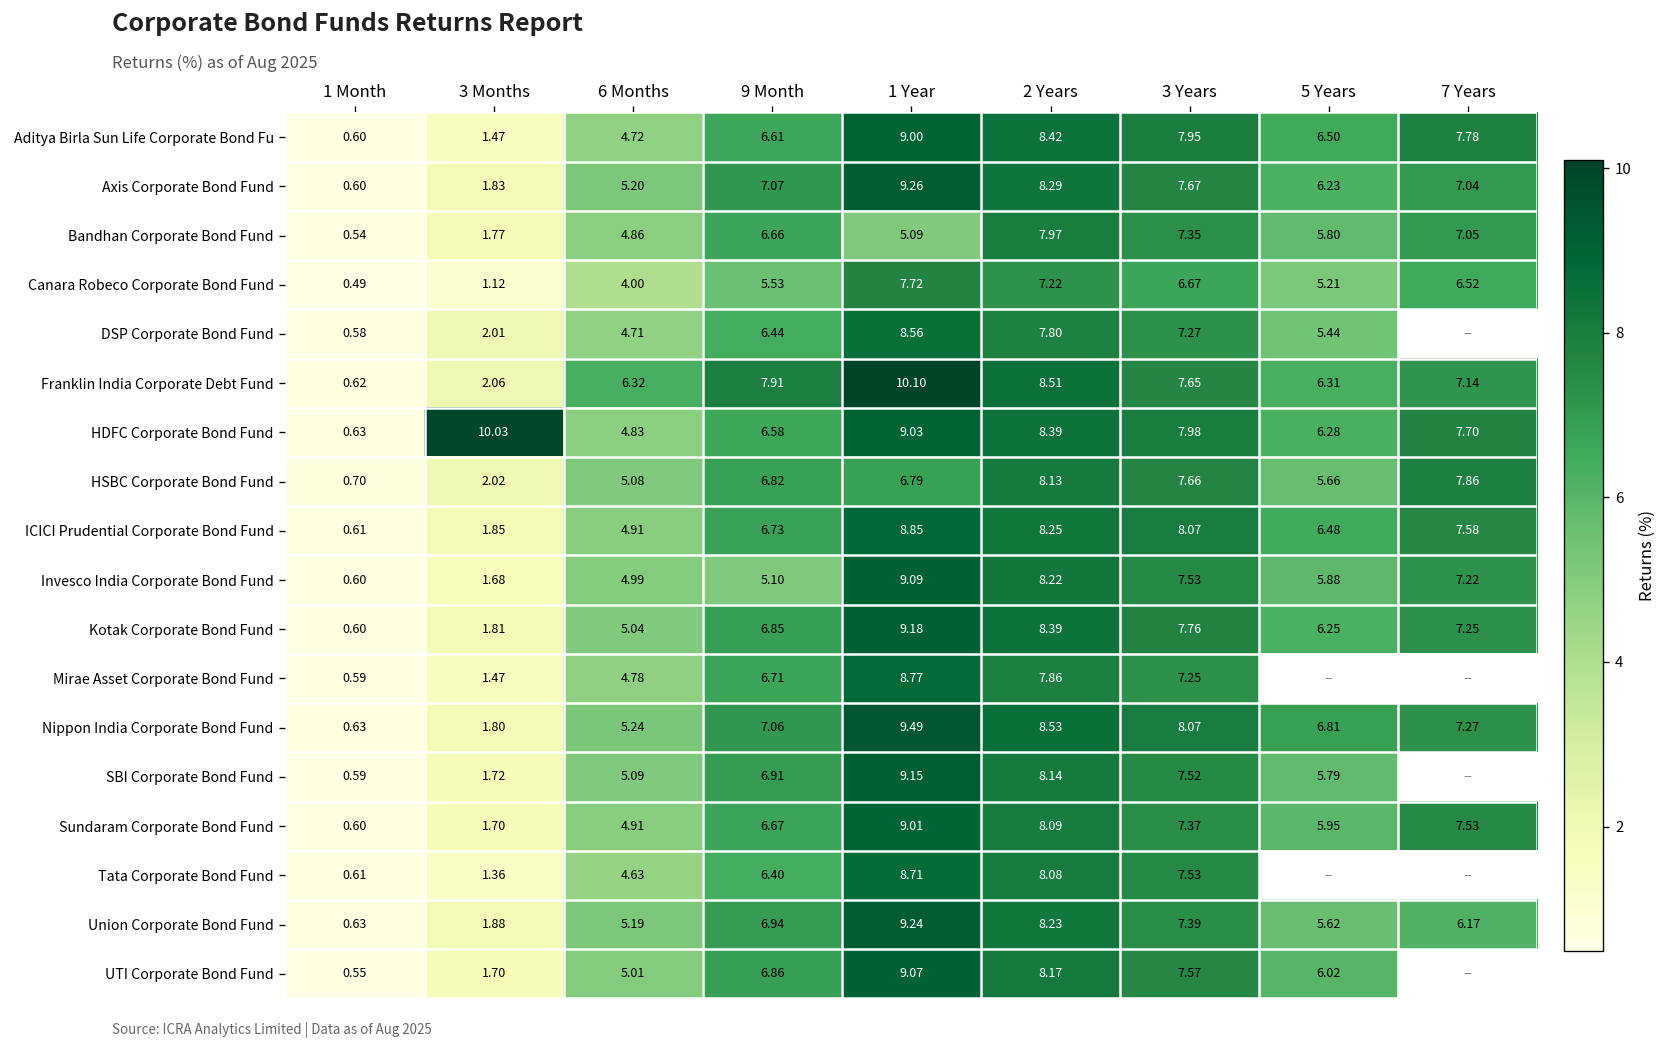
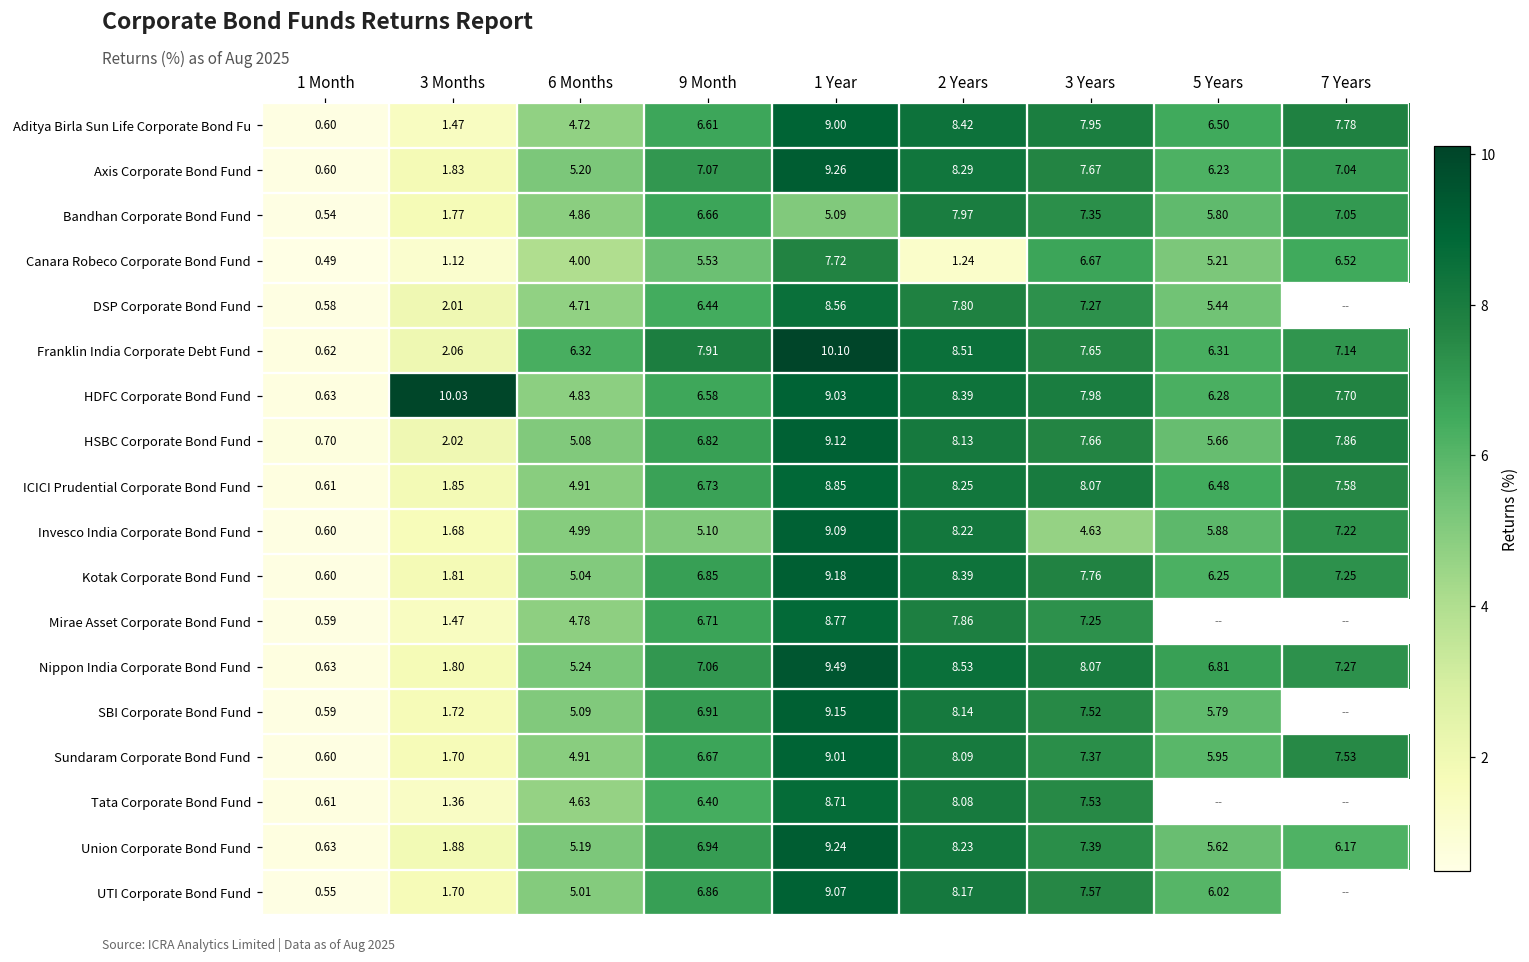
Canara Robeco Corporate Bond Fund, 2 Years: 7.22 -> 1.24
HSBC Corporate Bond Fund, 1 Year: 6.79 -> 9.12
Invesco India Corporate Bond Fund, 3 Years: 7.53 -> 4.63
